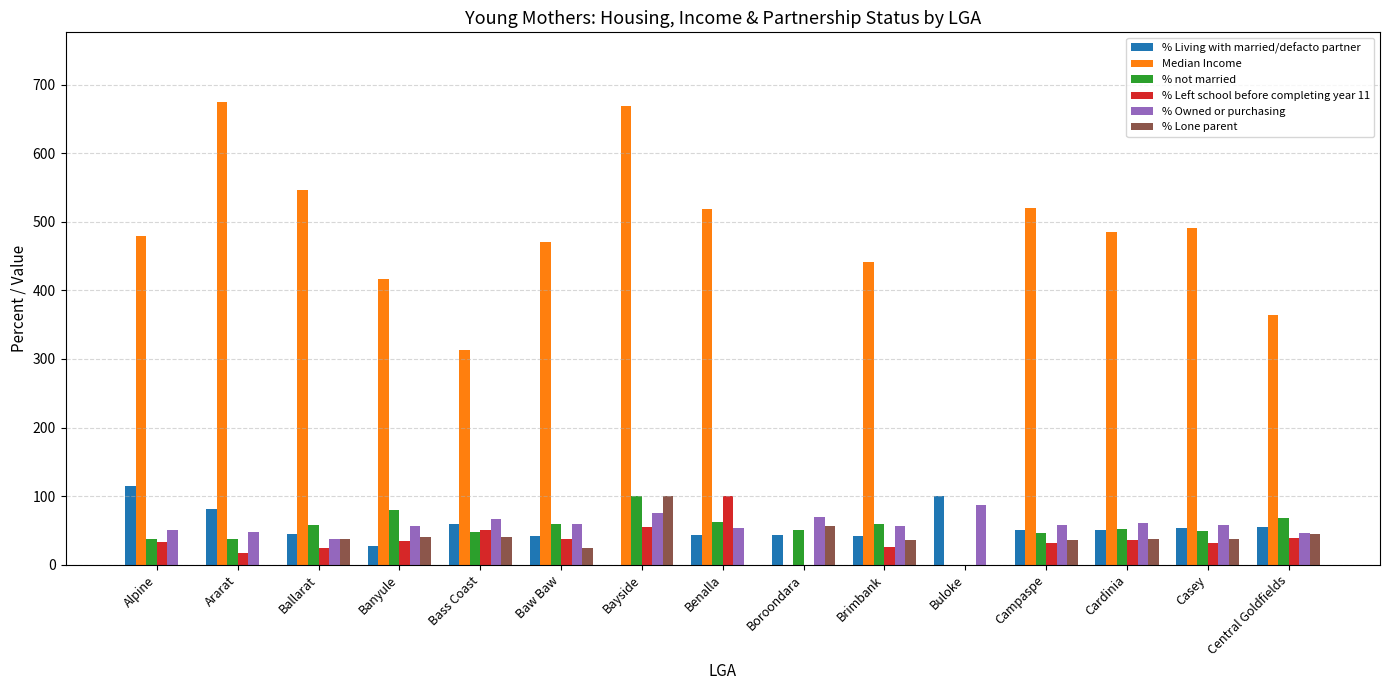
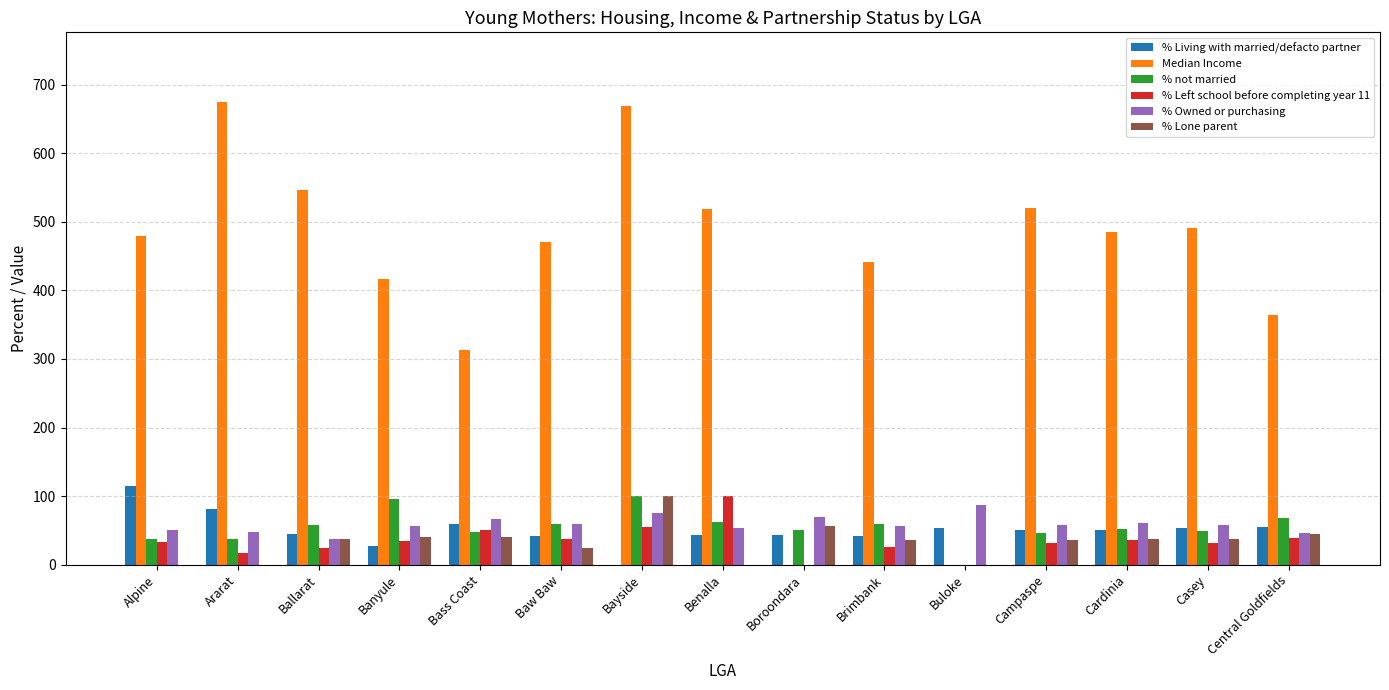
% not married, Banyule: 80 -> 100
% Living with married/defacto partner, Buloke: 100 -> 50
